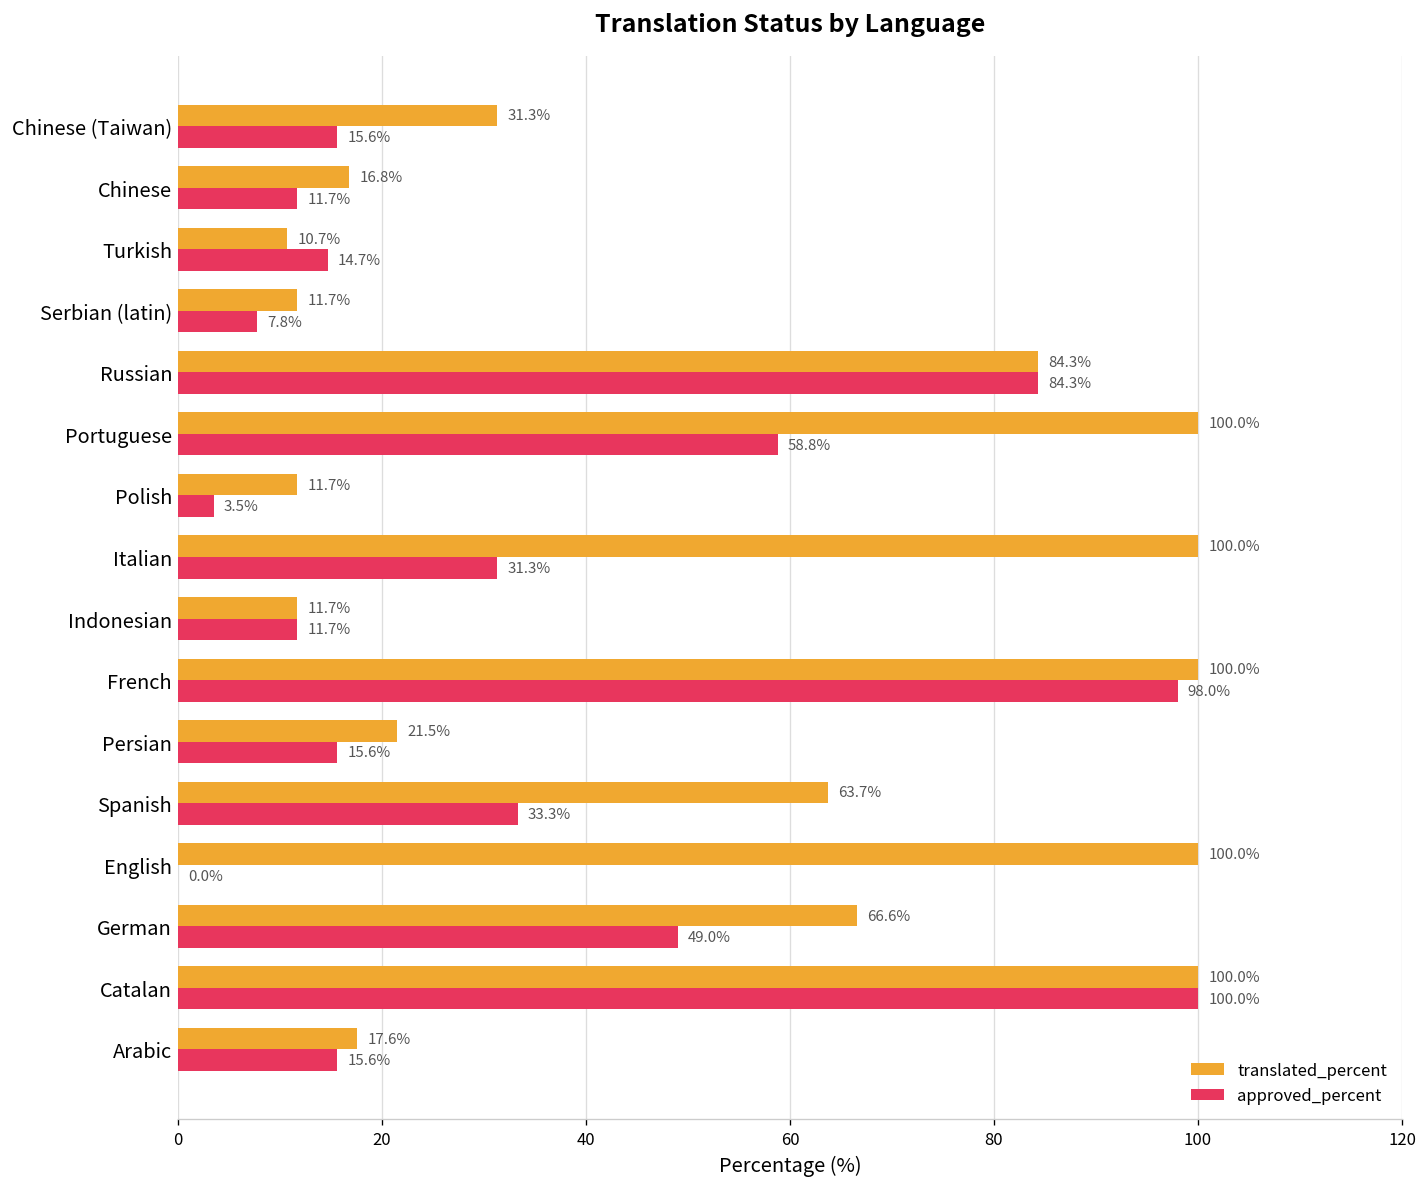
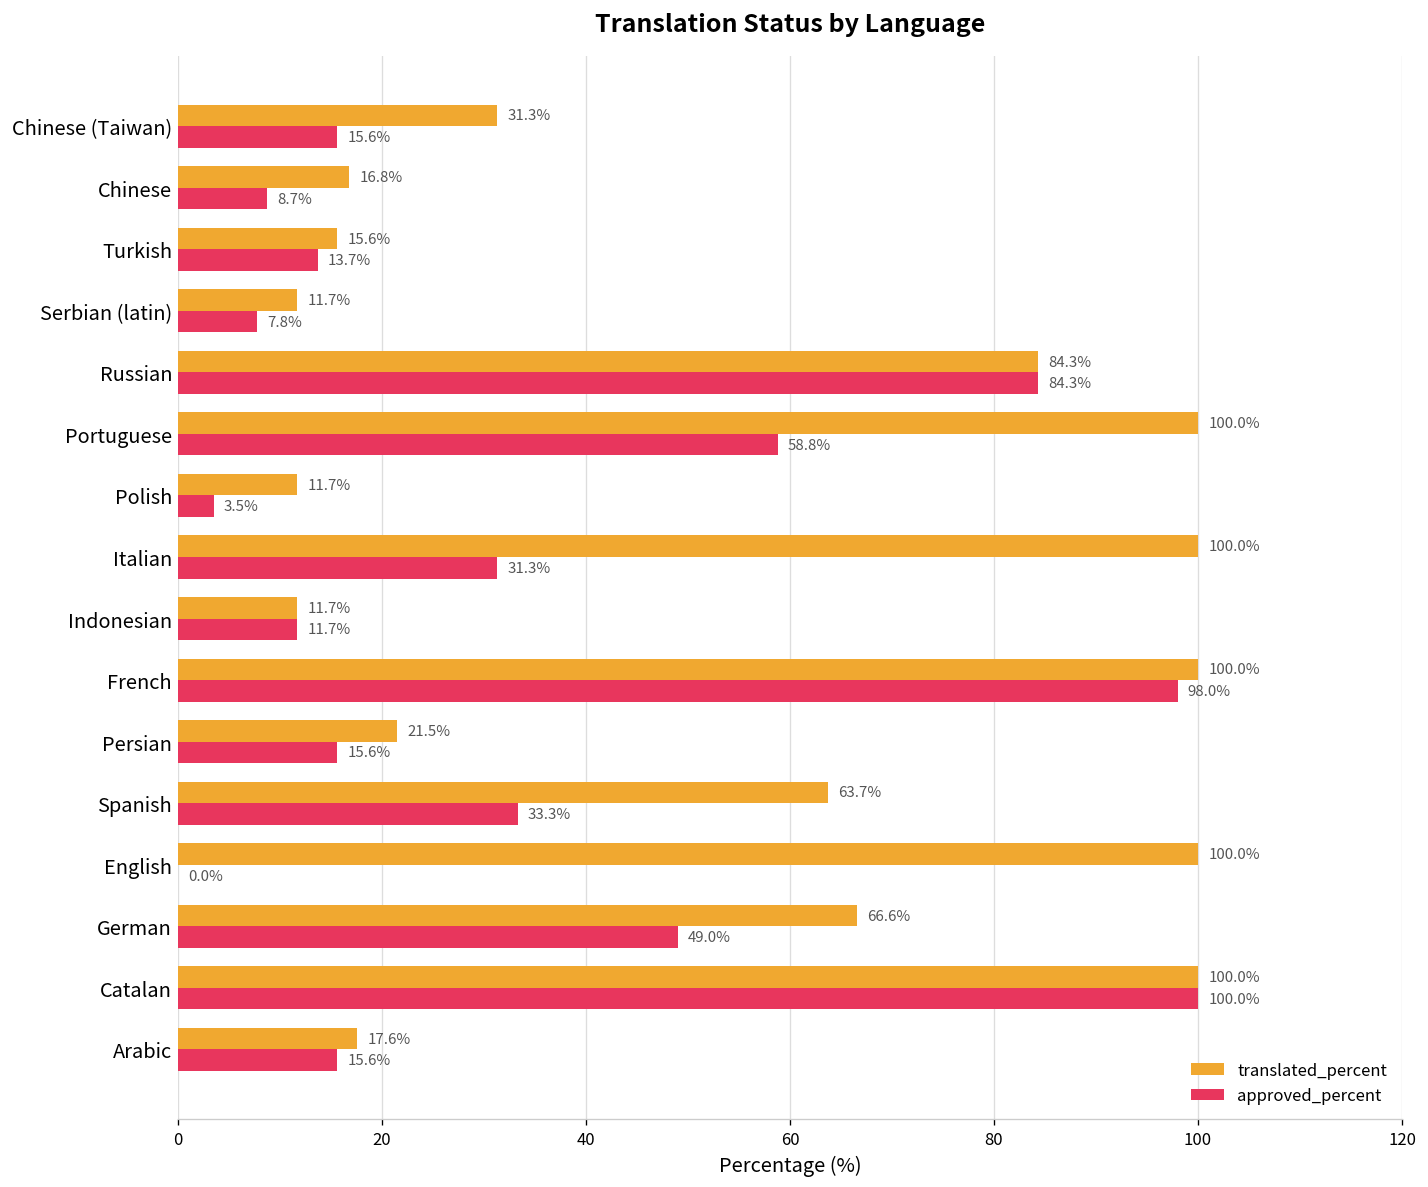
approved_percent, Chinese: 11.7% -> 8.7%
translated_percent, Turkish: 10.7% -> 15.6%
approved_percent, Turkish: 14.7% -> 13.7%
